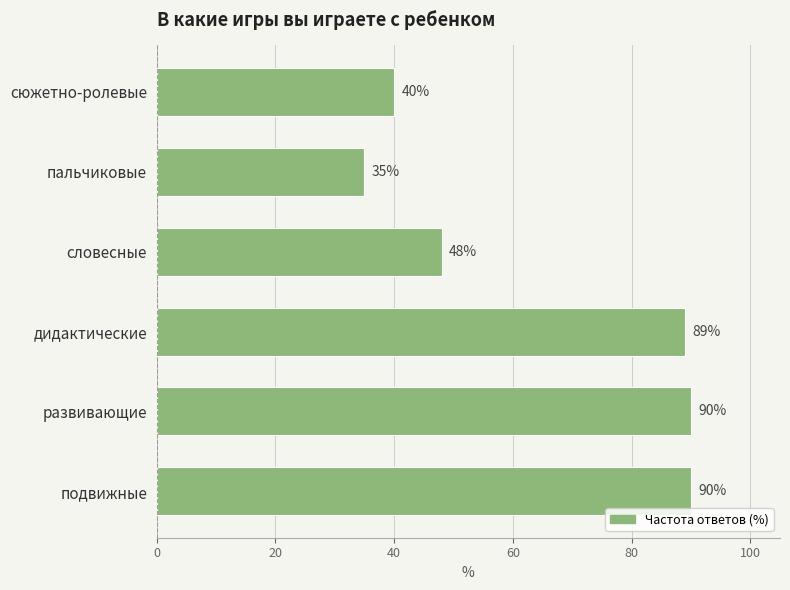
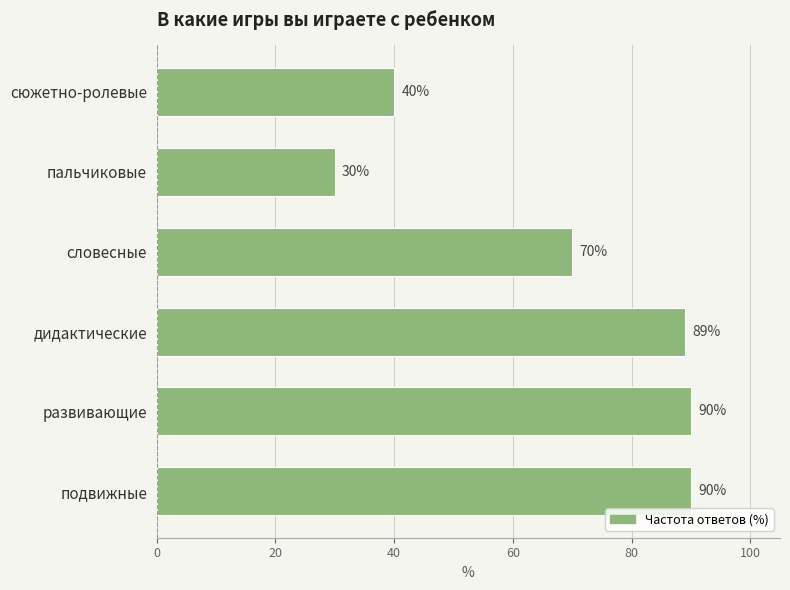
пальчиковые: 35% -> 30%
словесные: 48% -> 70%
